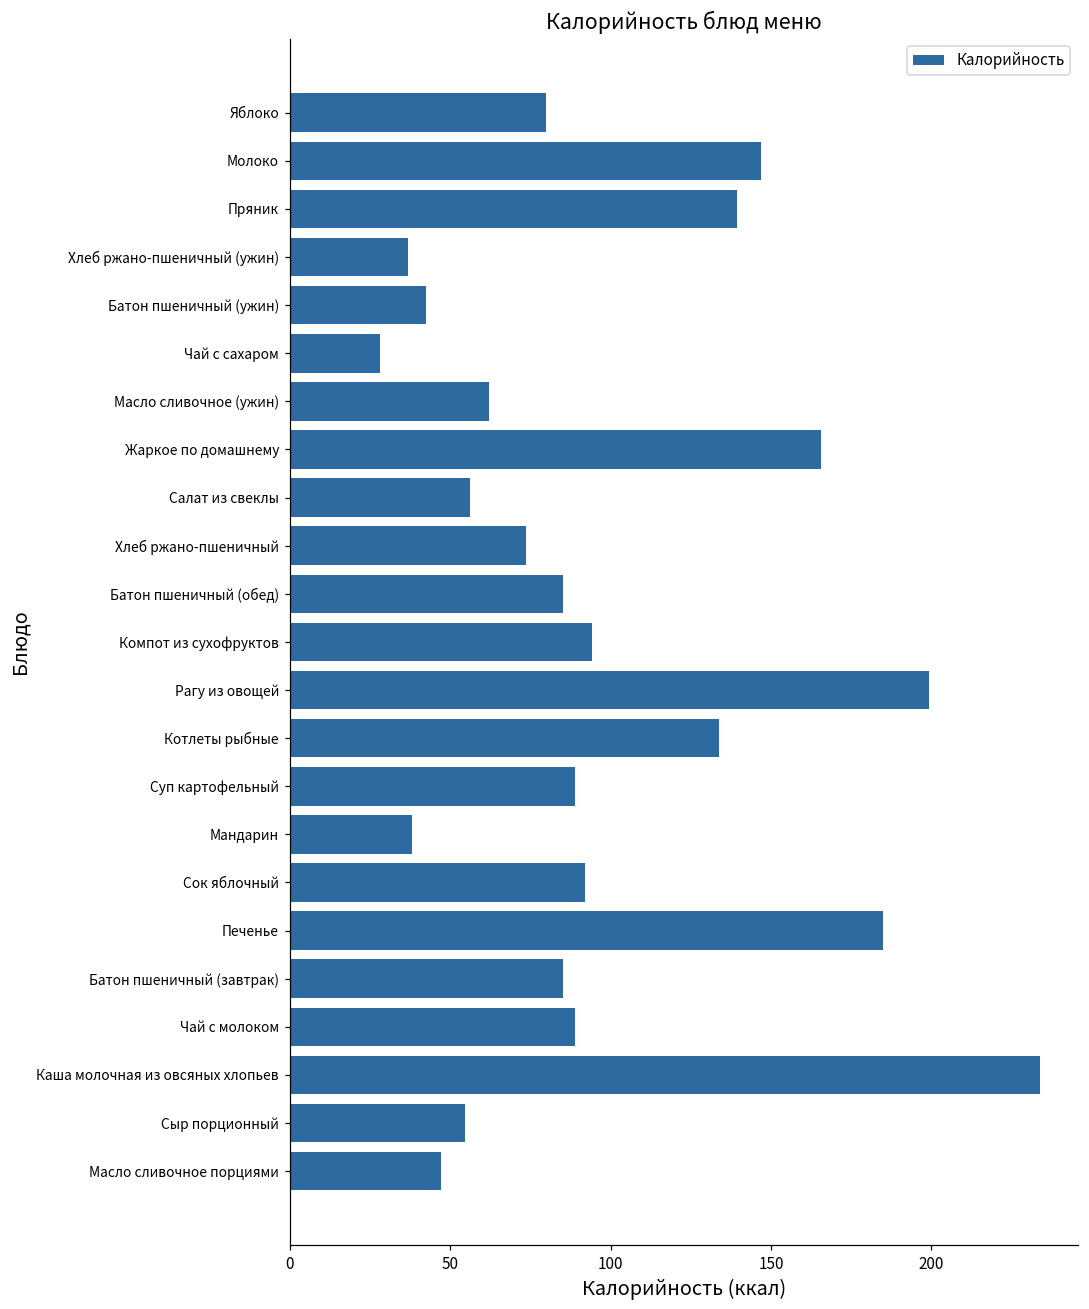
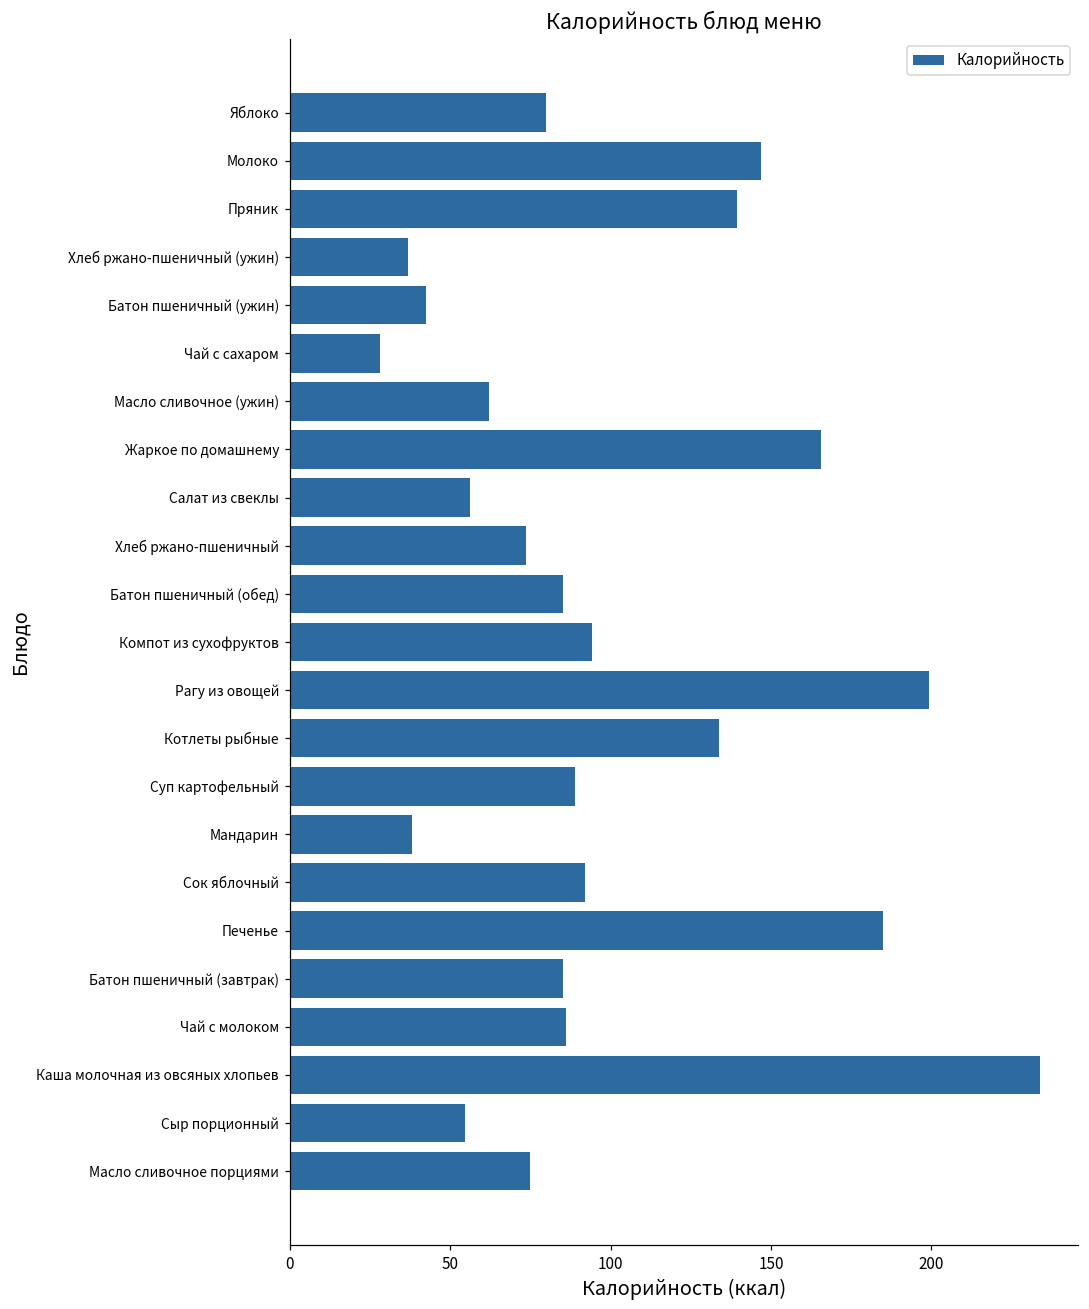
Чай с молоком: 89 -> 86
Масло сливочное порциями: 47 -> 75
